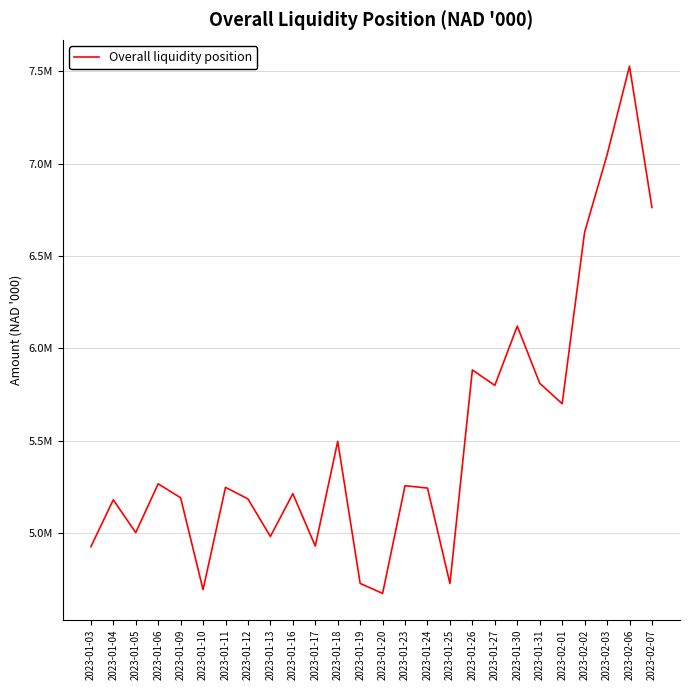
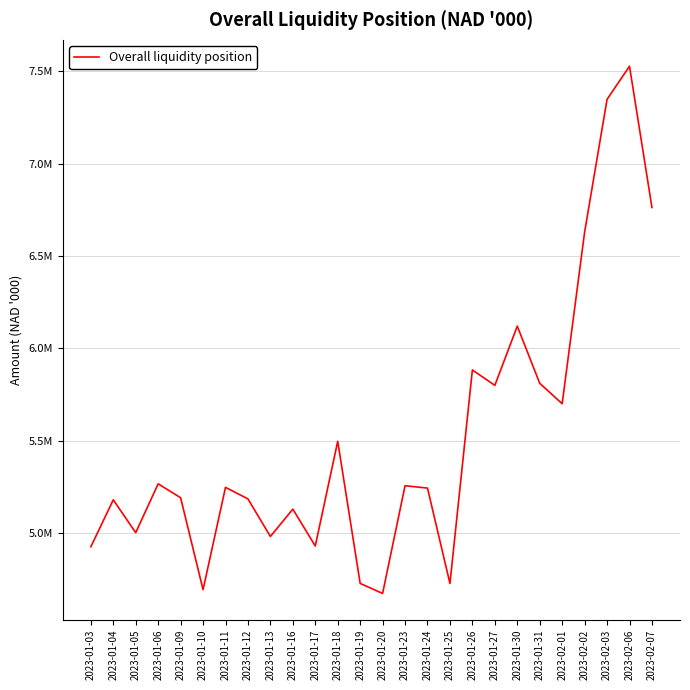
2023-01-16: 5210000 -> 5130000
2023-02-03: 7050000 -> 7350000
